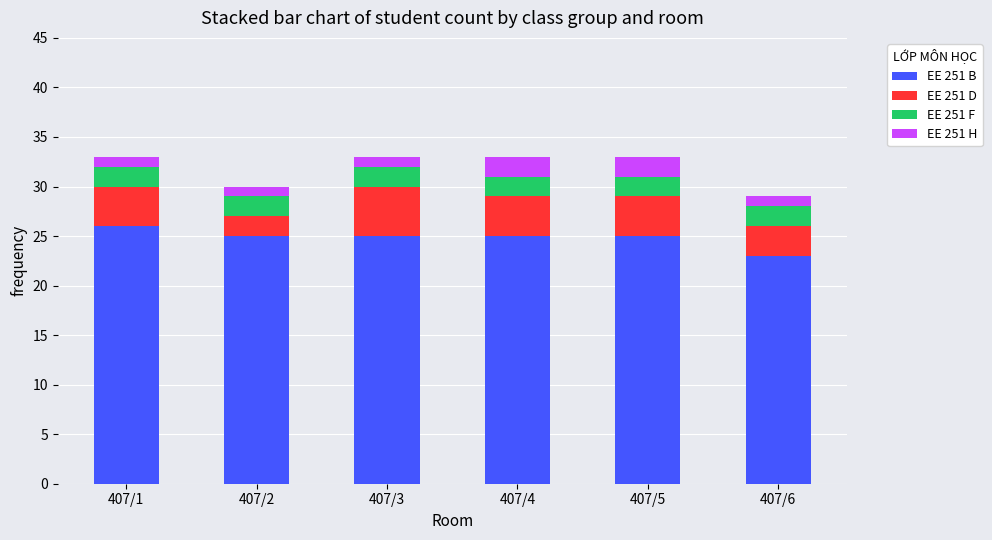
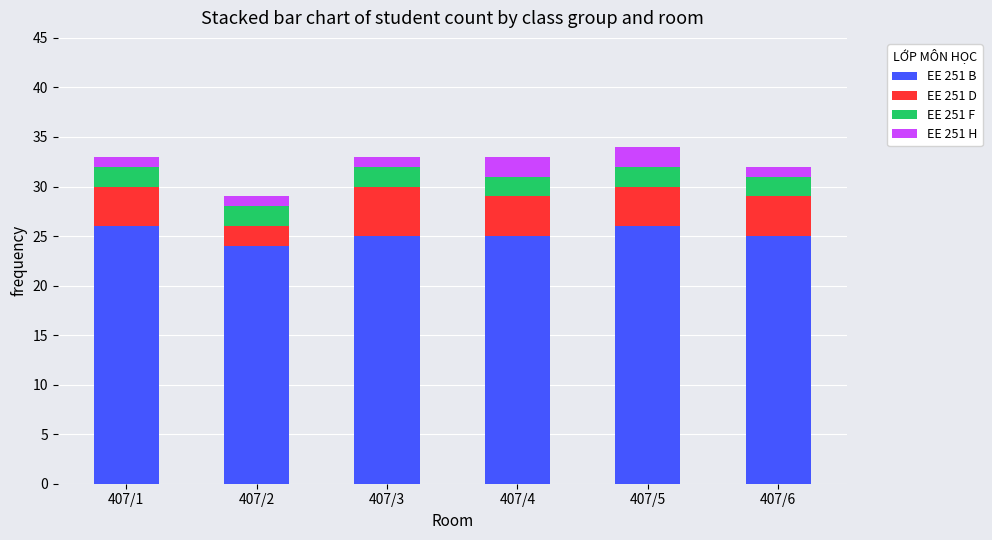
EE 251 B, 407/2: 25 -> 24
EE 251 B, 407/5: 25 -> 26
EE 251 B, 407/6: 23 -> 25
EE 251 D, 407/6: 3 -> 4
